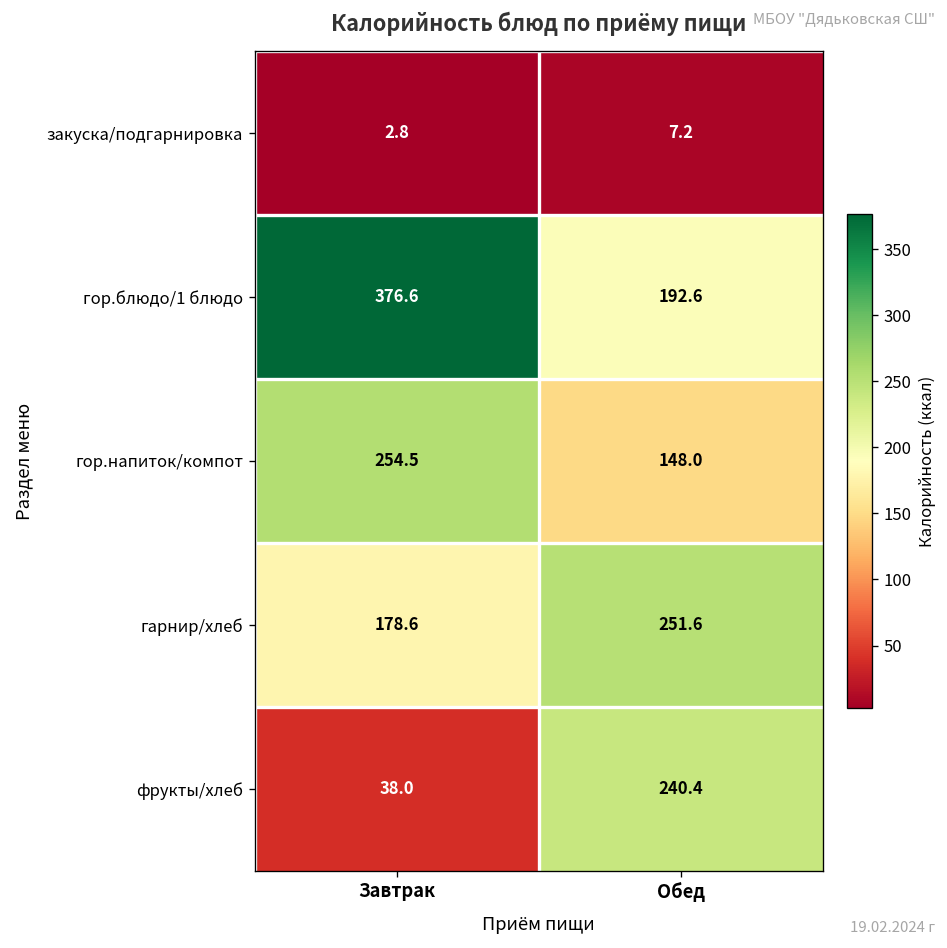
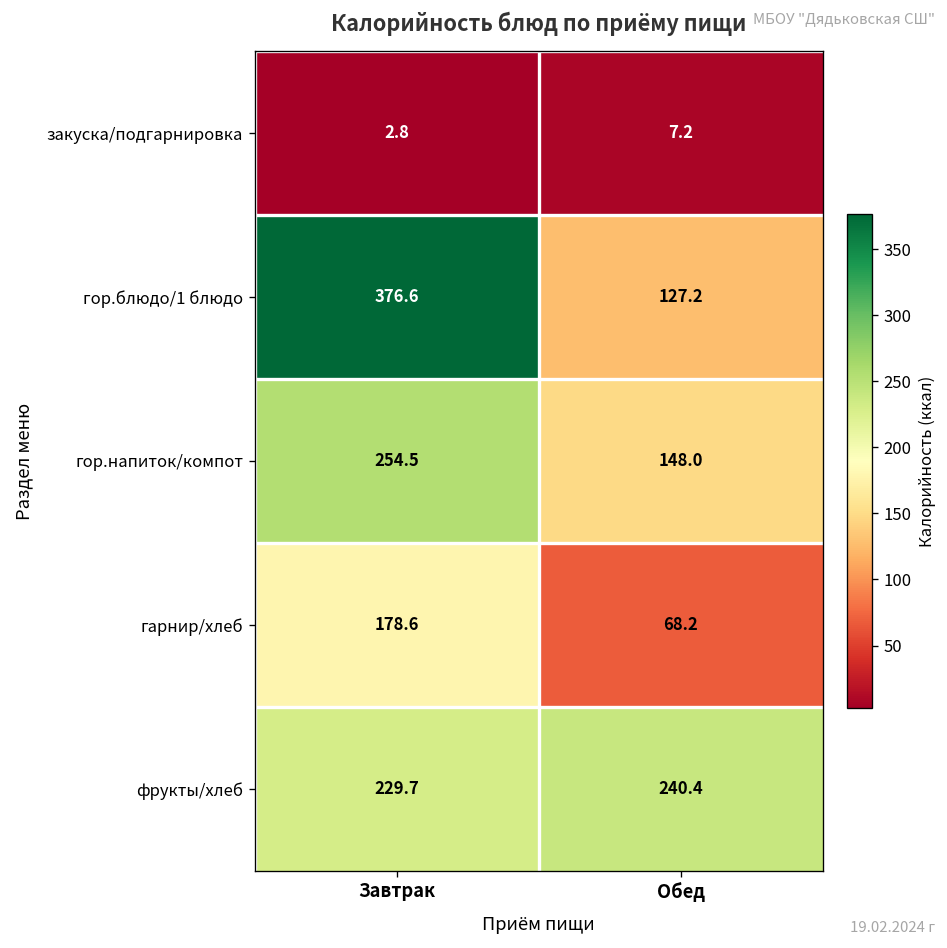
гор.блюдо/1 блюдо, Обед: 192.6 -> 127.2
гарнир/хлеб, Обед: 251.6 -> 68.2
фрукты/хлеб, Завтрак: 38.0 -> 229.7
